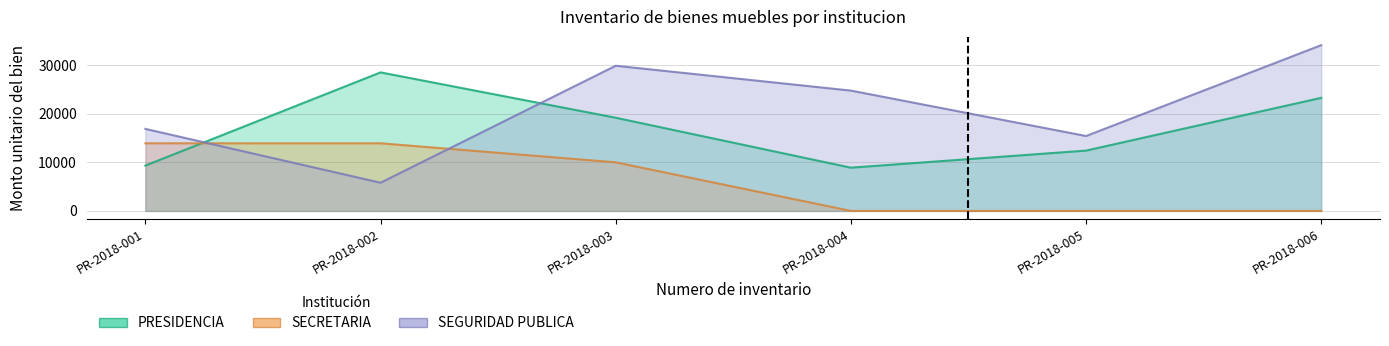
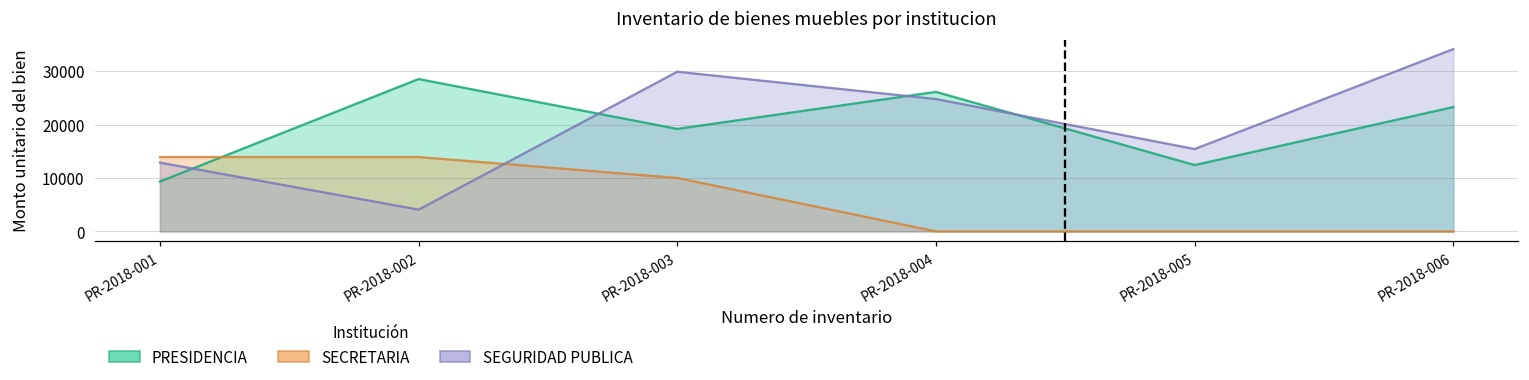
SEGURIDAD PUBLICA, PR-2018-001: 17000 -> 13000
SEGURIDAD PUBLICA, PR-2018-002: 6000 -> 4000
PRESIDENCIA, PR-2018-004: 9000 -> 26000
